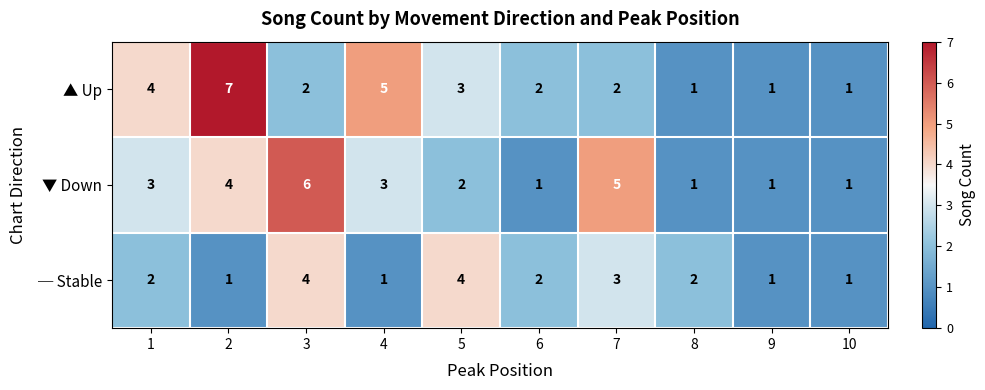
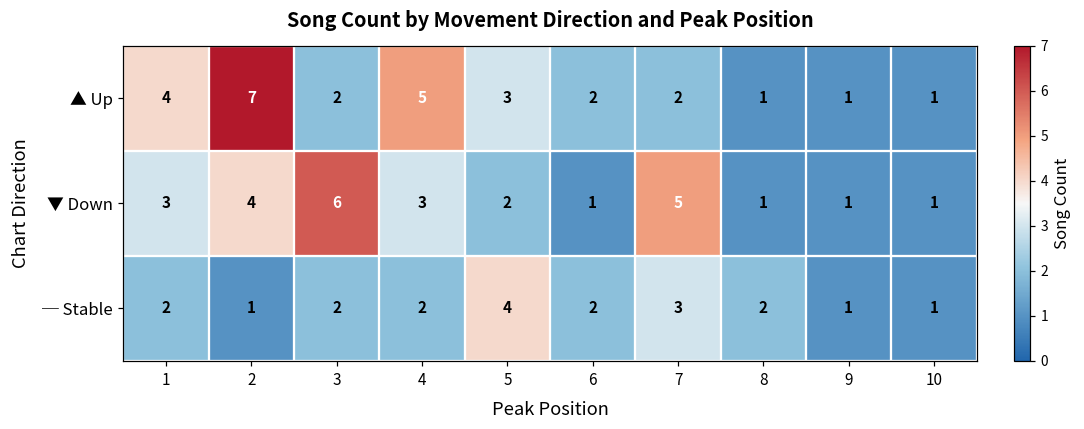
─ Stable, 3: 4 -> 2
─ Stable, 4: 1 -> 2
